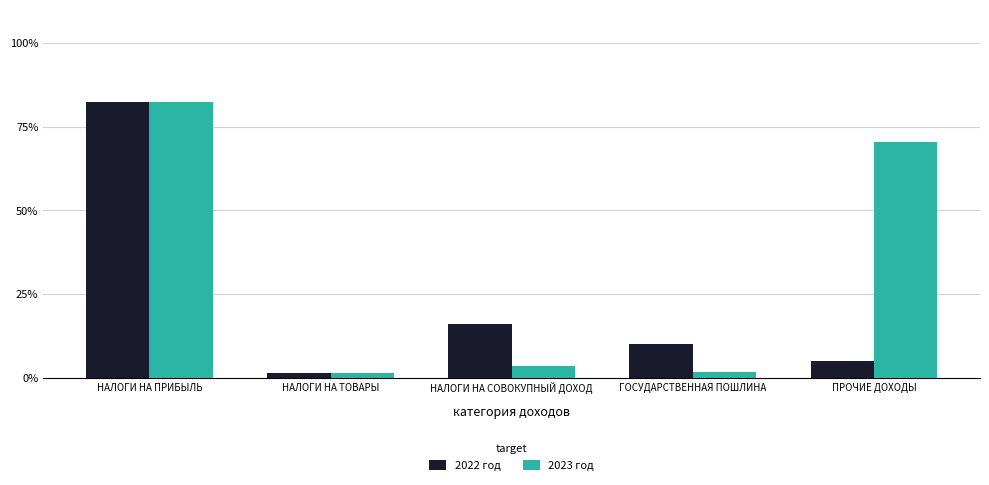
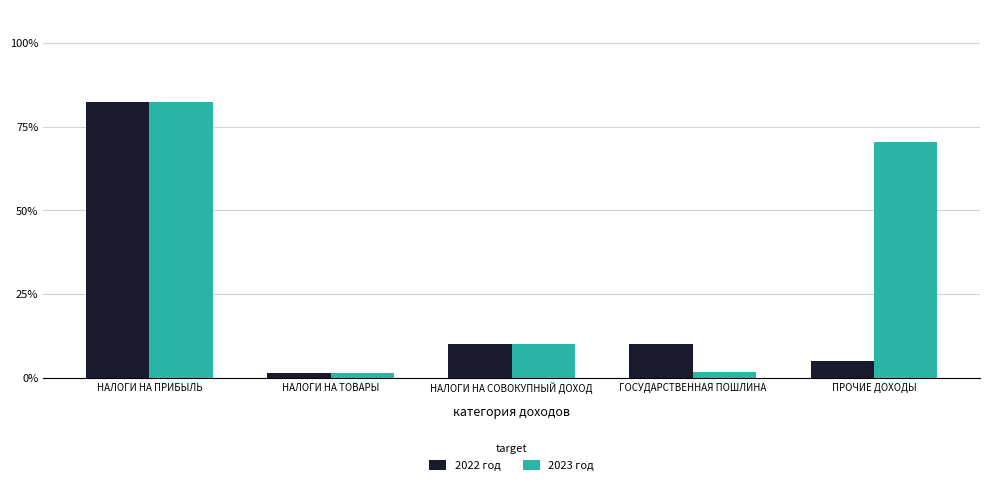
2022 год, НАЛОГИ НА СОВОКУПНЫЙ ДОХОД: 16% -> 10%
2023 год, НАЛОГИ НА СОВОКУПНЫЙ ДОХОД: 3% -> 10%
